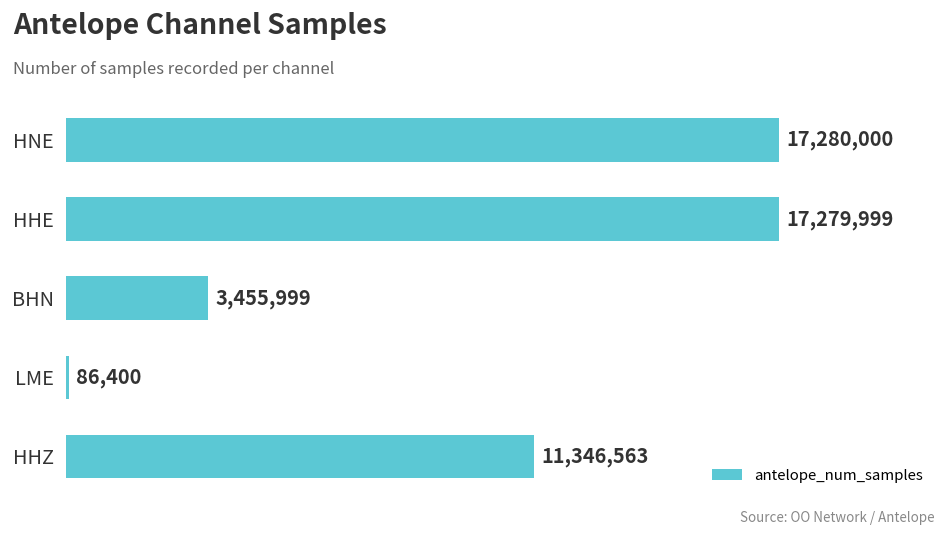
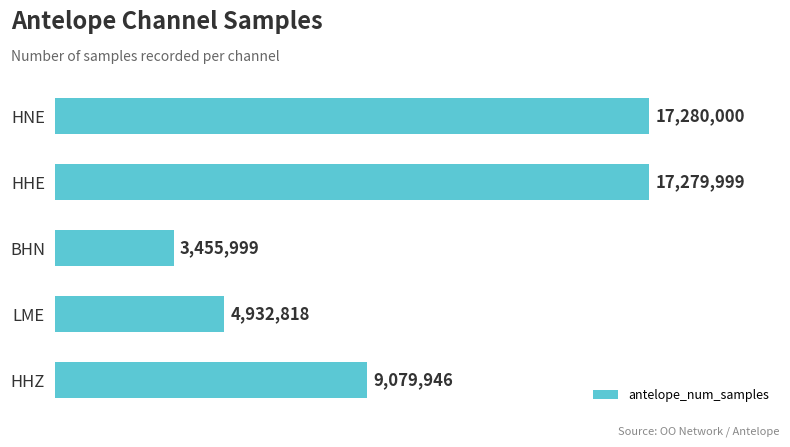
LME: 86,400 -> 4,932,818
HHZ: 11,346,563 -> 9,079,946
